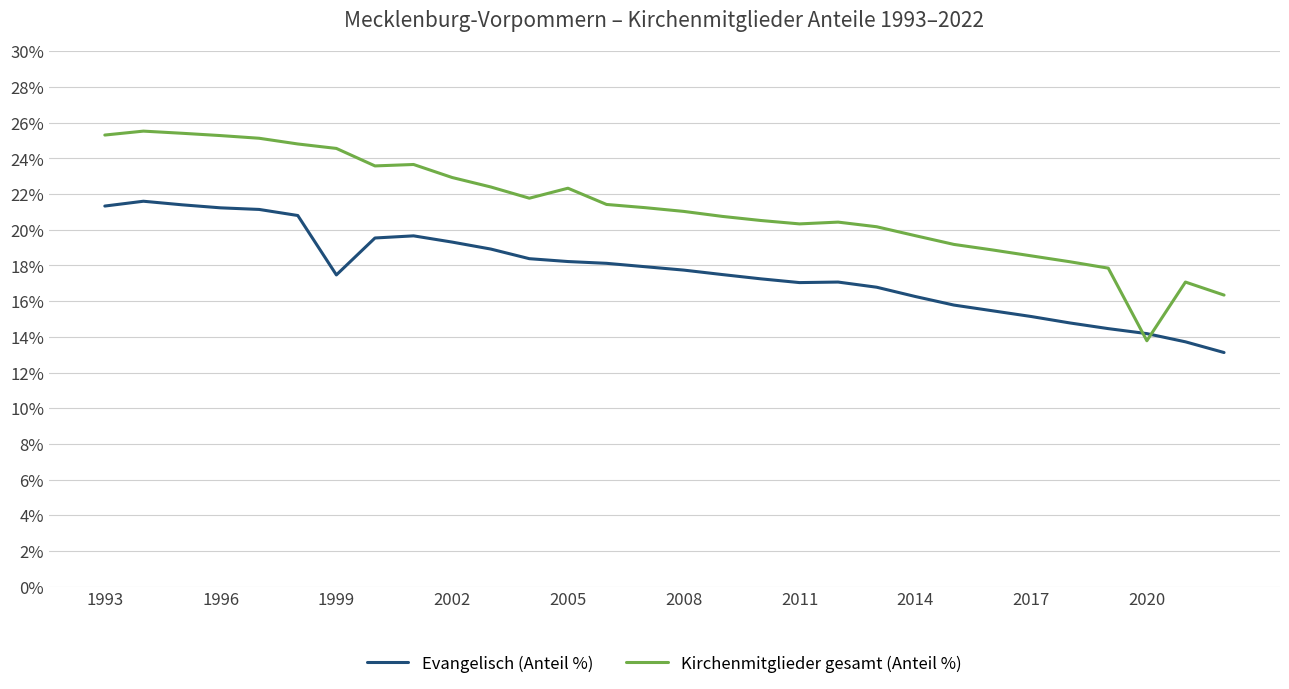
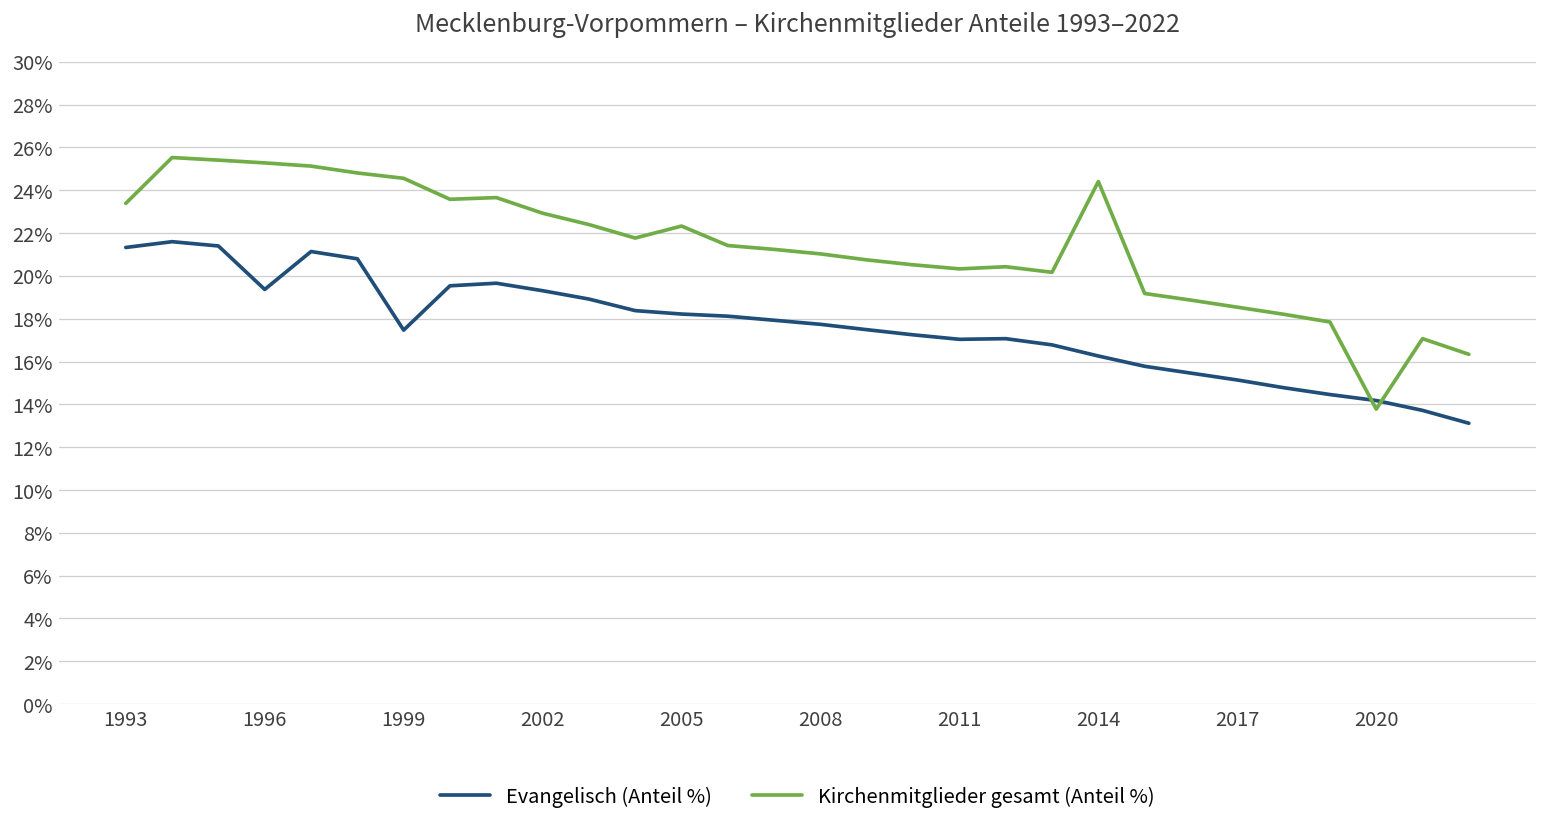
Kirchenmitglieder gesamt (Anteil %), 1993: 25.3% -> 23.4%
Evangelisch (Anteil %), 1996: 21.2% -> 19.4%
Kirchenmitglieder gesamt (Anteil %), 2014: 19.7% -> 24.4%
